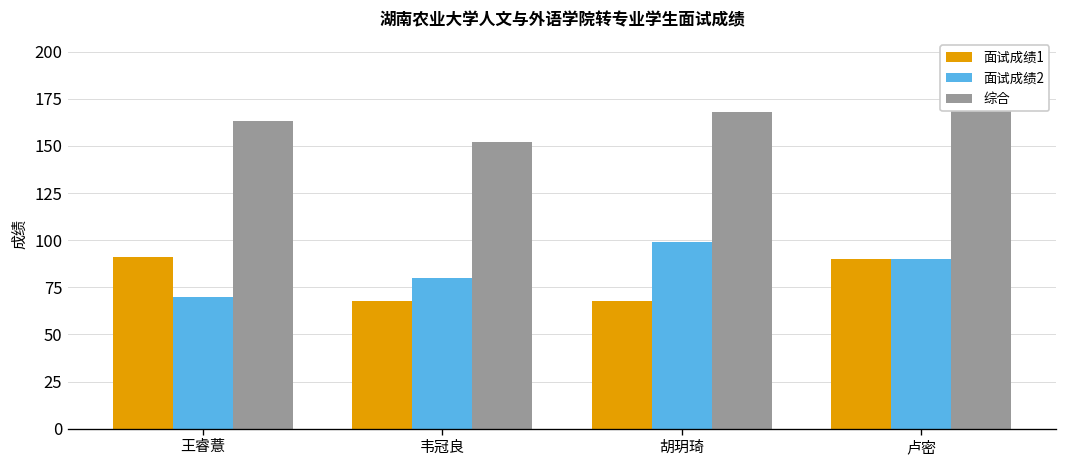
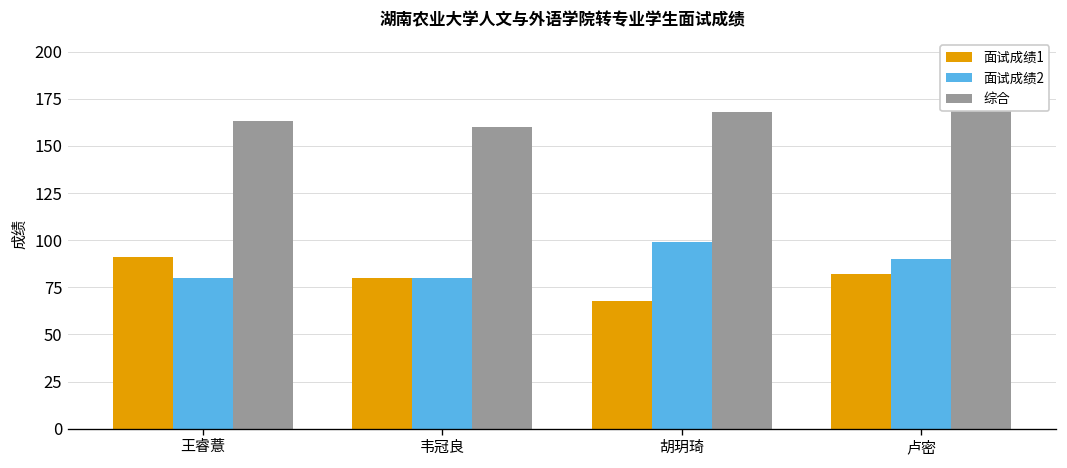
面试成绩2, 王睿薏: 70 -> 80
面试成绩1, 韦冠良: 68 -> 80
综合, 韦冠良: 152 -> 160
面试成绩1, 卢密: 90 -> 82
